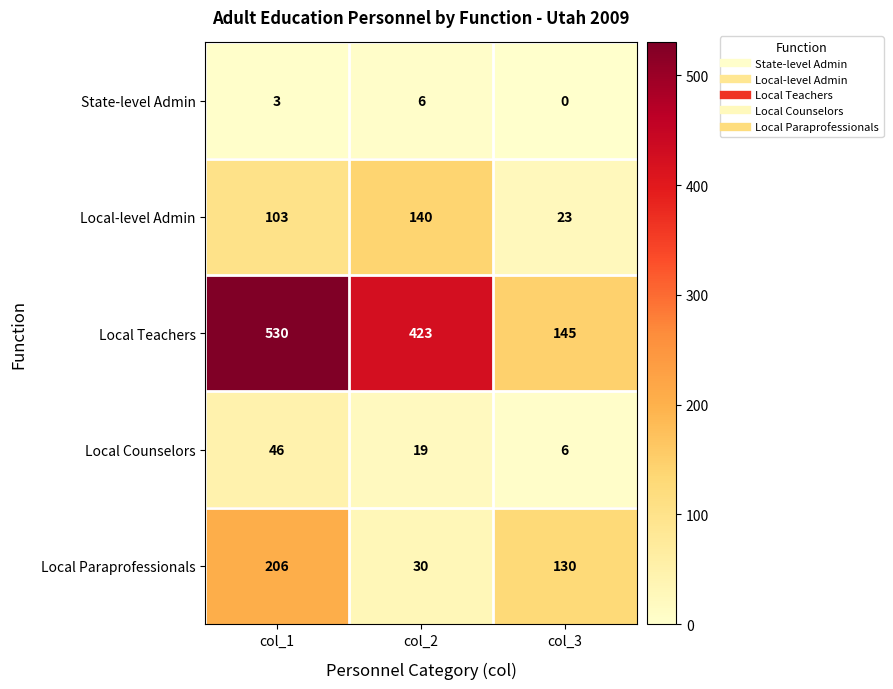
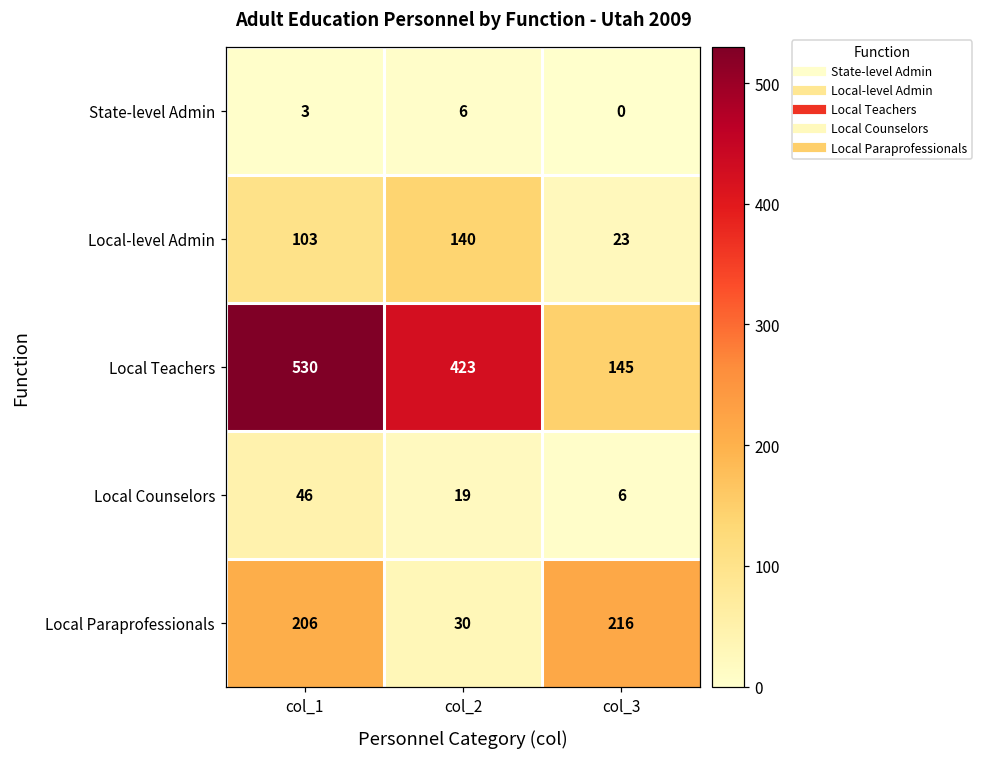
Local Paraprofessionals, col_3: 130 -> 216
